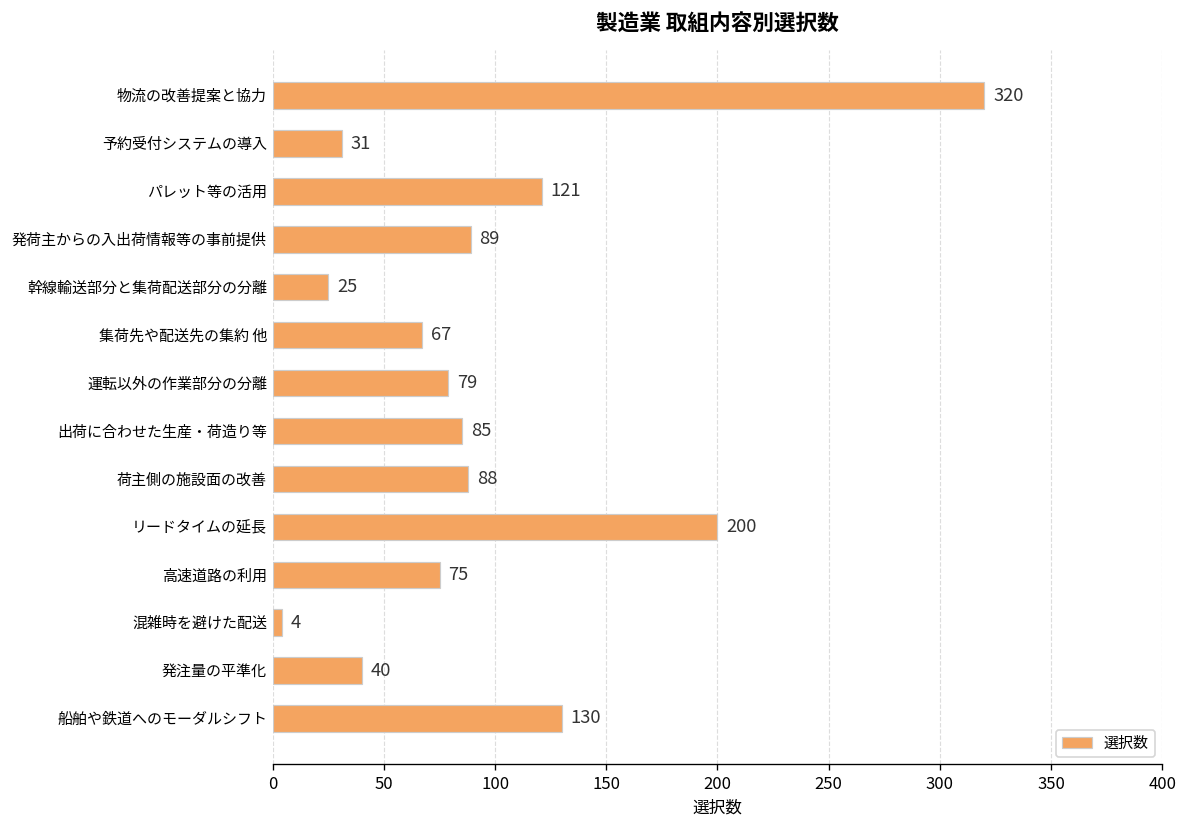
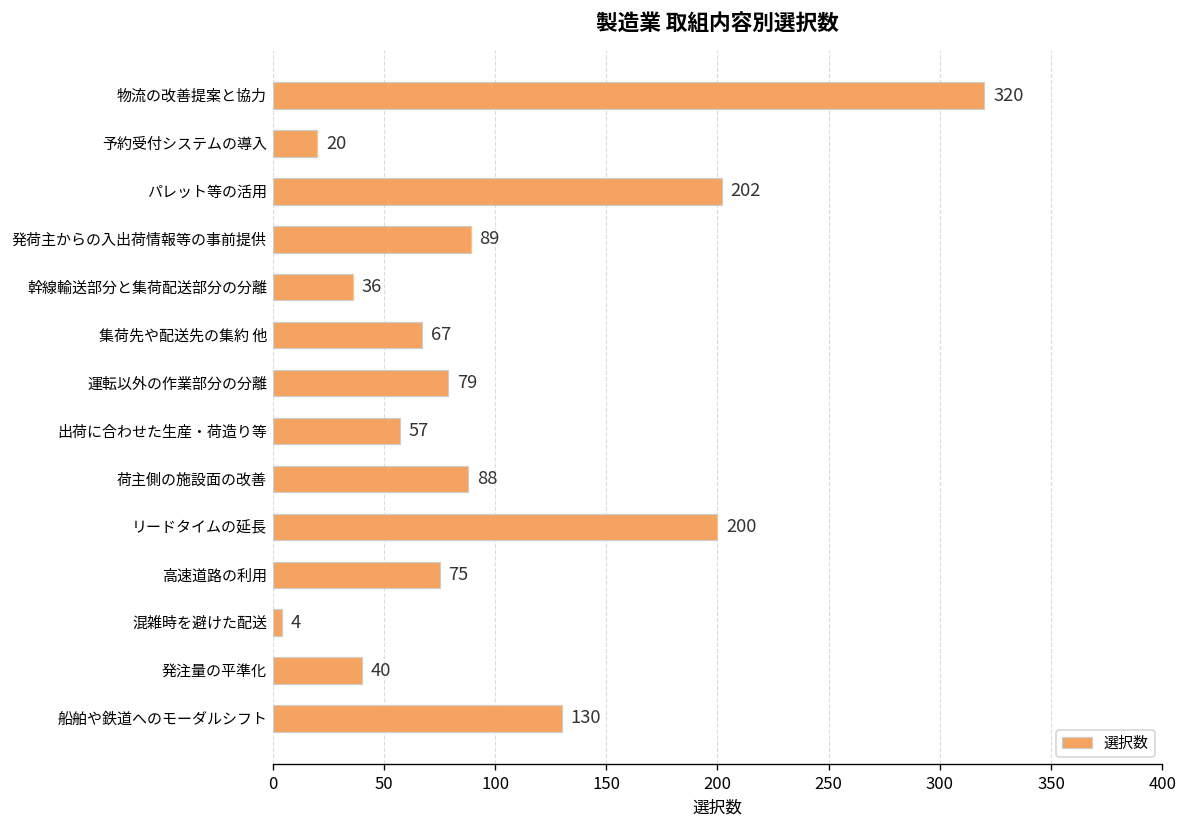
予約受付システムの導入: 31 -> 20
パレット等の活用: 121 -> 202
幹線輸送部分と集荷配送部分の分離: 25 -> 36
出荷に合わせた生産・荷造り等: 85 -> 57
